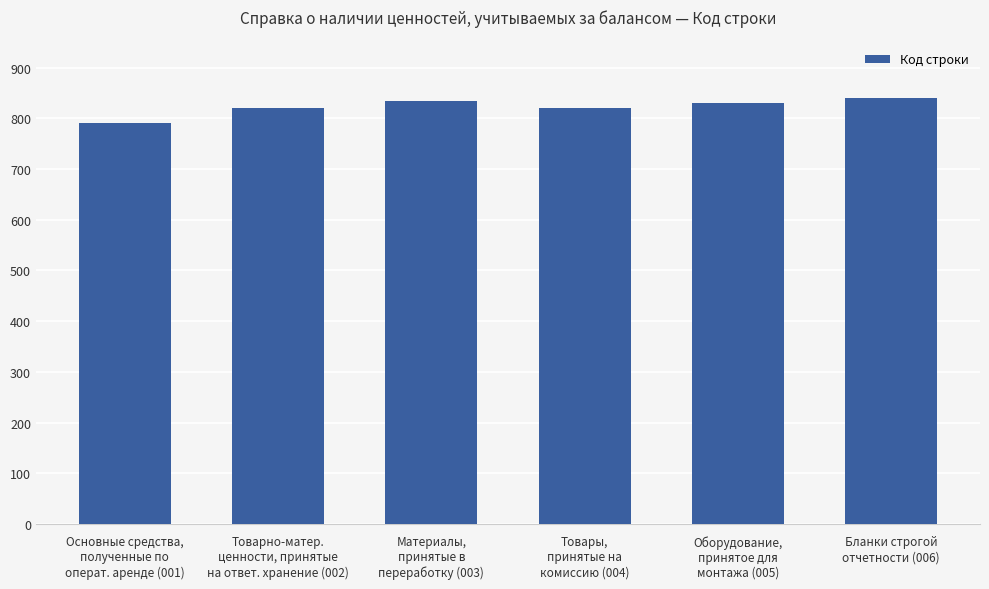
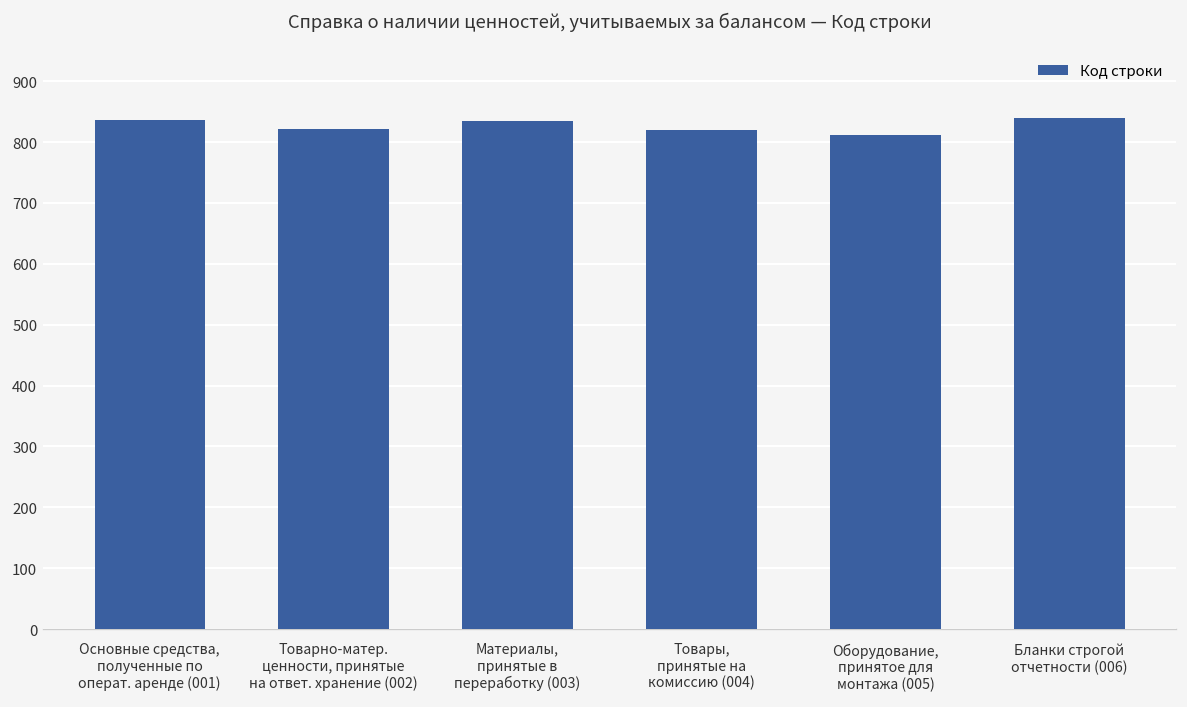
Основные средства, полученные по операт. аренде (001): 790 -> 840
Оборудование, принятое для монтажа (005): 830 -> 810
